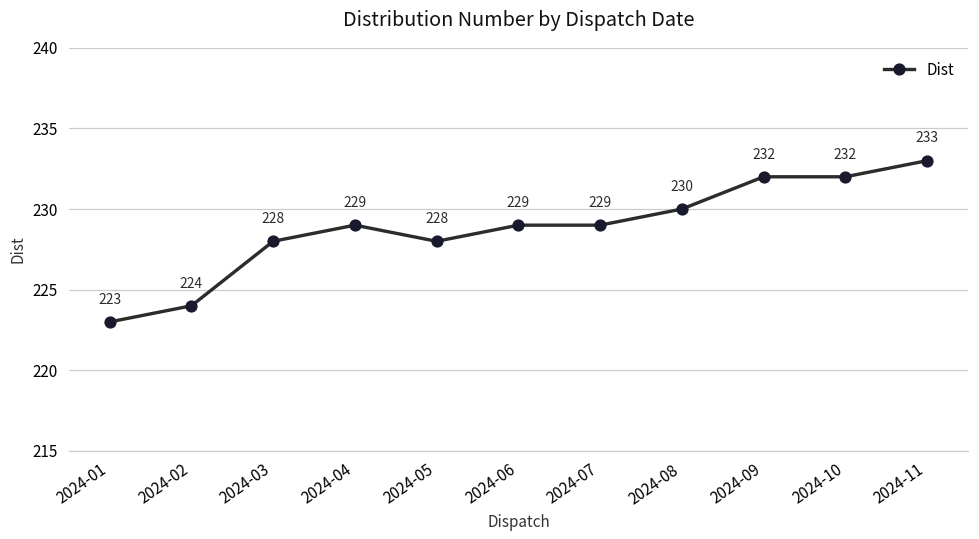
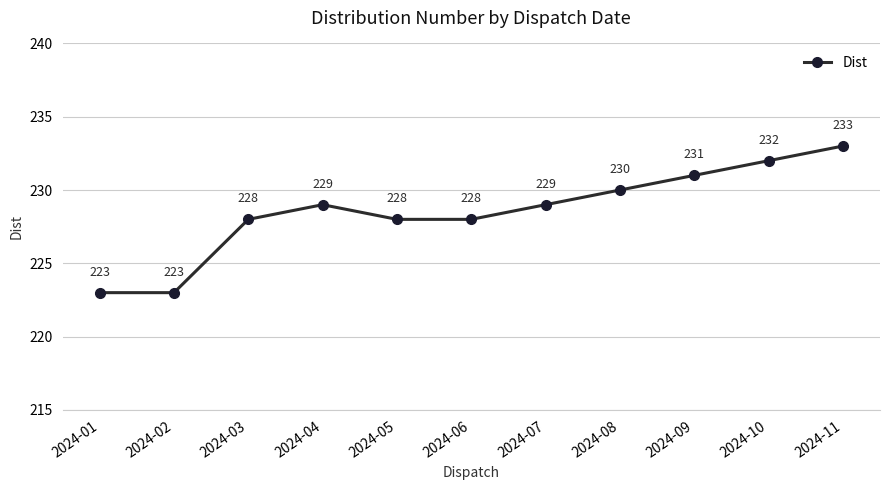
2024-02: 224 -> 223
2024-06: 229 -> 228
2024-09: 232 -> 231
